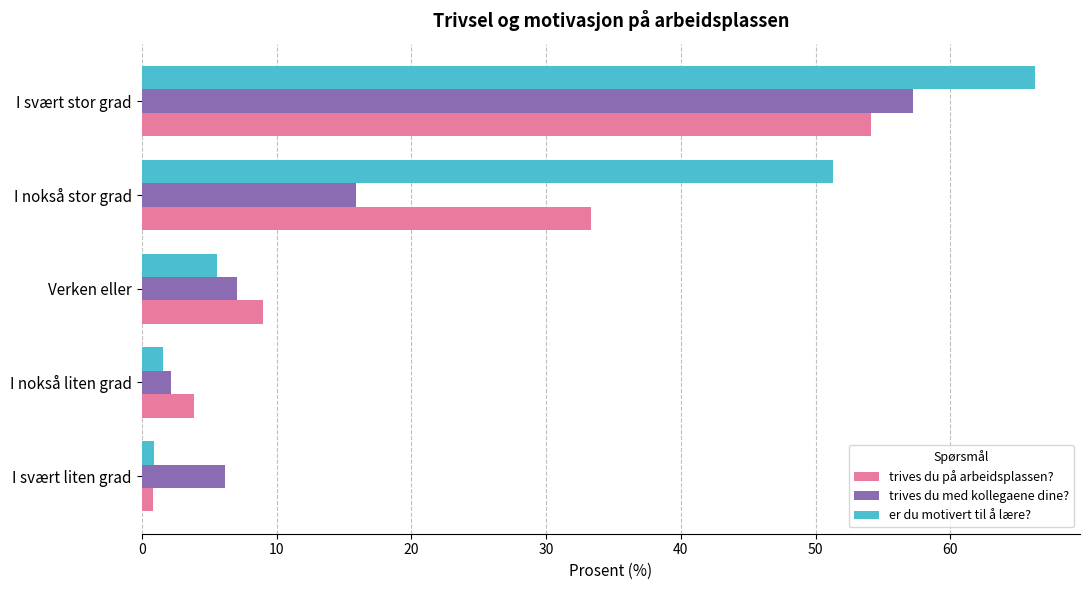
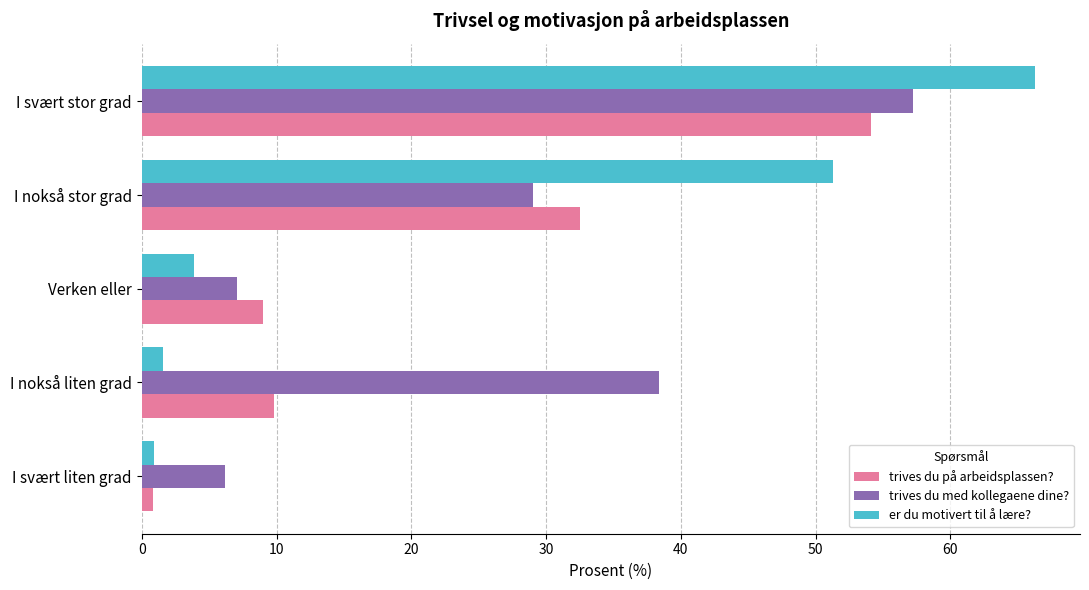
trives du med kollegaene dine?, I nokså stor grad: 15.9 -> 29.0
trives du på arbeidsplassen?, I nokså stor grad: 33.3 -> 32.5
er du motivert til å lære?, Verken eller: 5.6 -> 3.9
trives du med kollegaene dine?, I nokså liten grad: 2.2 -> 38.4
trives du på arbeidsplassen?, I nokså liten grad: 3.9 -> 9.8
